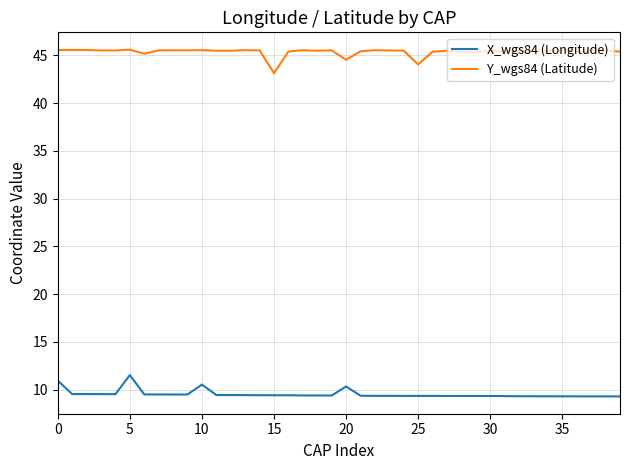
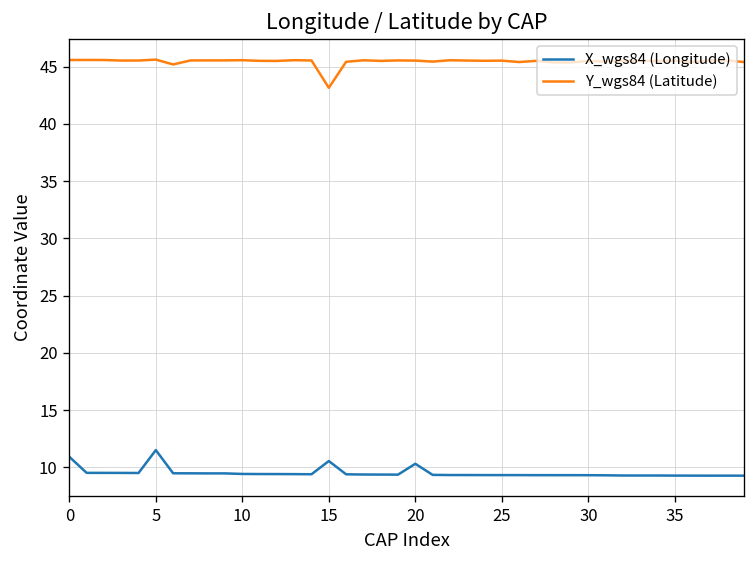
X_wgs84 (Longitude), 10: 11 -> 9
X_wgs84 (Longitude), 15: 9 -> 11
Y_wgs84 (Latitude), 20: 45 -> 46
Y_wgs84 (Latitude), 25: 44 -> 46
